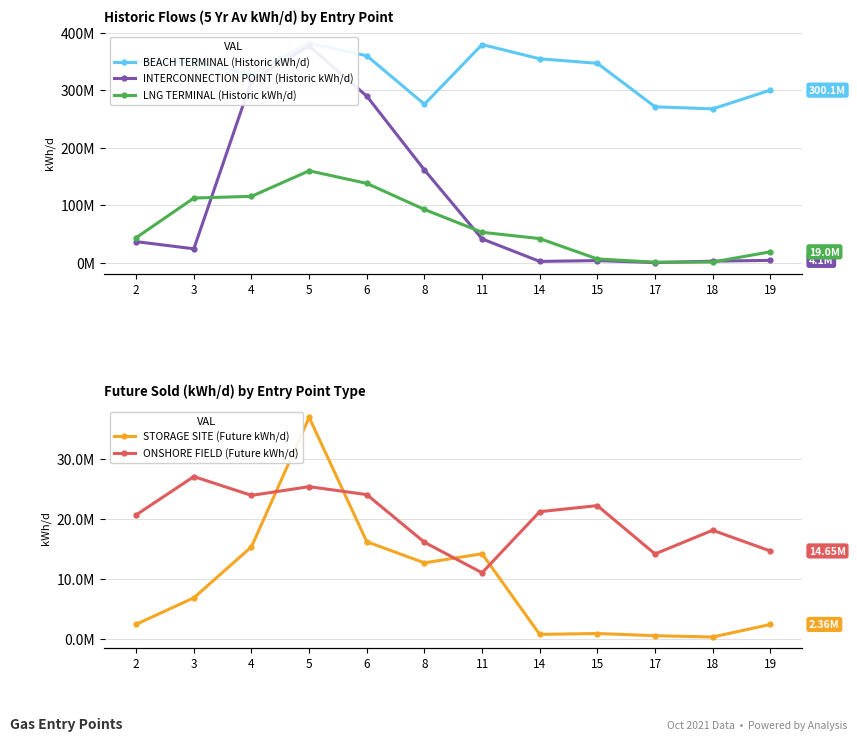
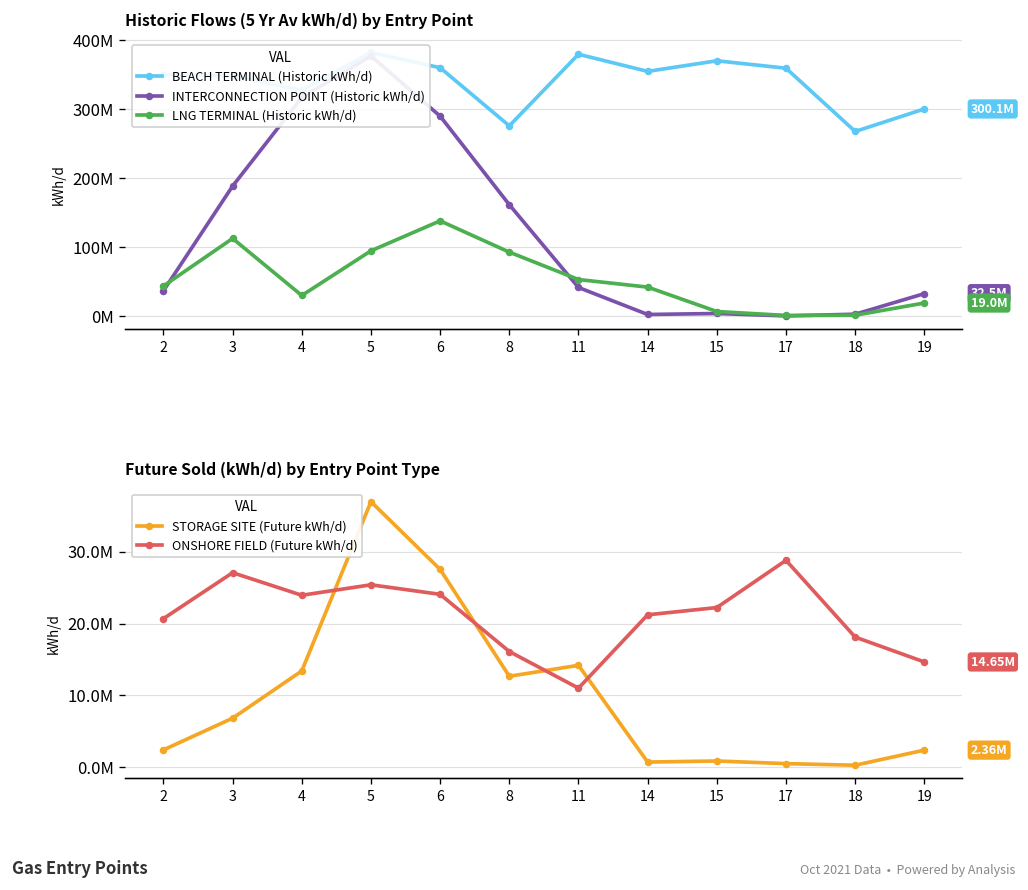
Historic Flows (5 Yr Av kWh/d) by Entry Point, INTERCONNECTION POINT (Historic kWh/d), 3: 20000000 -> 190000000
Historic Flows (5 Yr Av kWh/d) by Entry Point, LNG TERMINAL (Historic kWh/d), 4: 120000000 -> 30000000
Historic Flows (5 Yr Av kWh/d) by Entry Point, LNG TERMINAL (Historic kWh/d), 5: 160000000 -> 90000000
Historic Flows (5 Yr Av kWh/d) by Entry Point, BEACH TERMINAL (Historic kWh/d), 15: 350000000 -> 370000000
Historic Flows (5 Yr Av kWh/d) by Entry Point, BEACH TERMINAL (Historic kWh/d), 17: 270000000 -> 360000000
Historic Flows (5 Yr Av kWh/d) by Entry Point, INTERCONNECTION POINT (Historic kWh/d), 19: 4.1M -> 32.5M
Future Sold (kWh/d) by Entry Point Type, STORAGE SITE (Future kWh/d), 4: 15000000 -> 13000000
Future Sold (kWh/d) by Entry Point Type, STORAGE SITE (Future kWh/d), 6: 16000000 -> 28000000
Future Sold (kWh/d) by Entry Point Type, ONSHORE FIELD (Future kWh/d), 17: 14000000 -> 29000000
